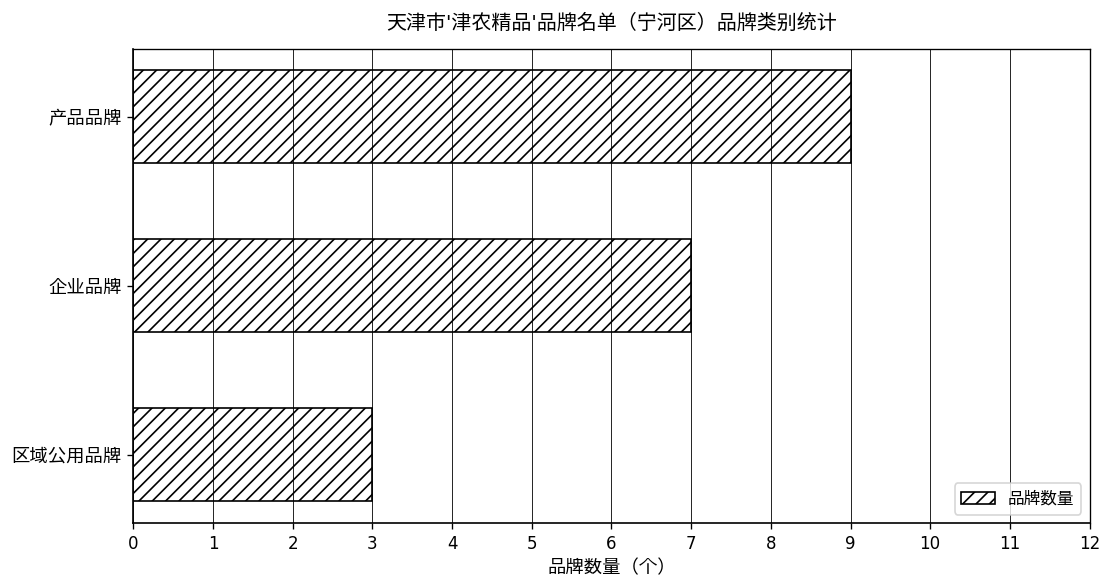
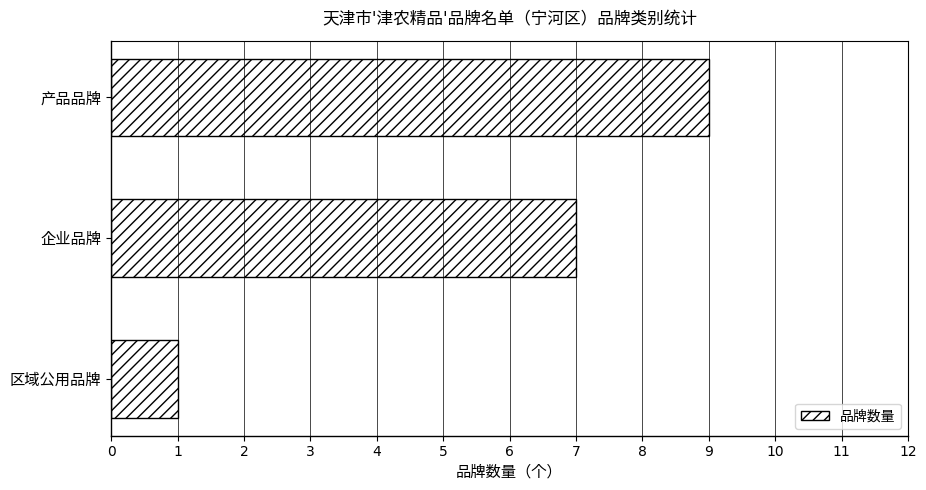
区域公用品牌: 3 -> 1
